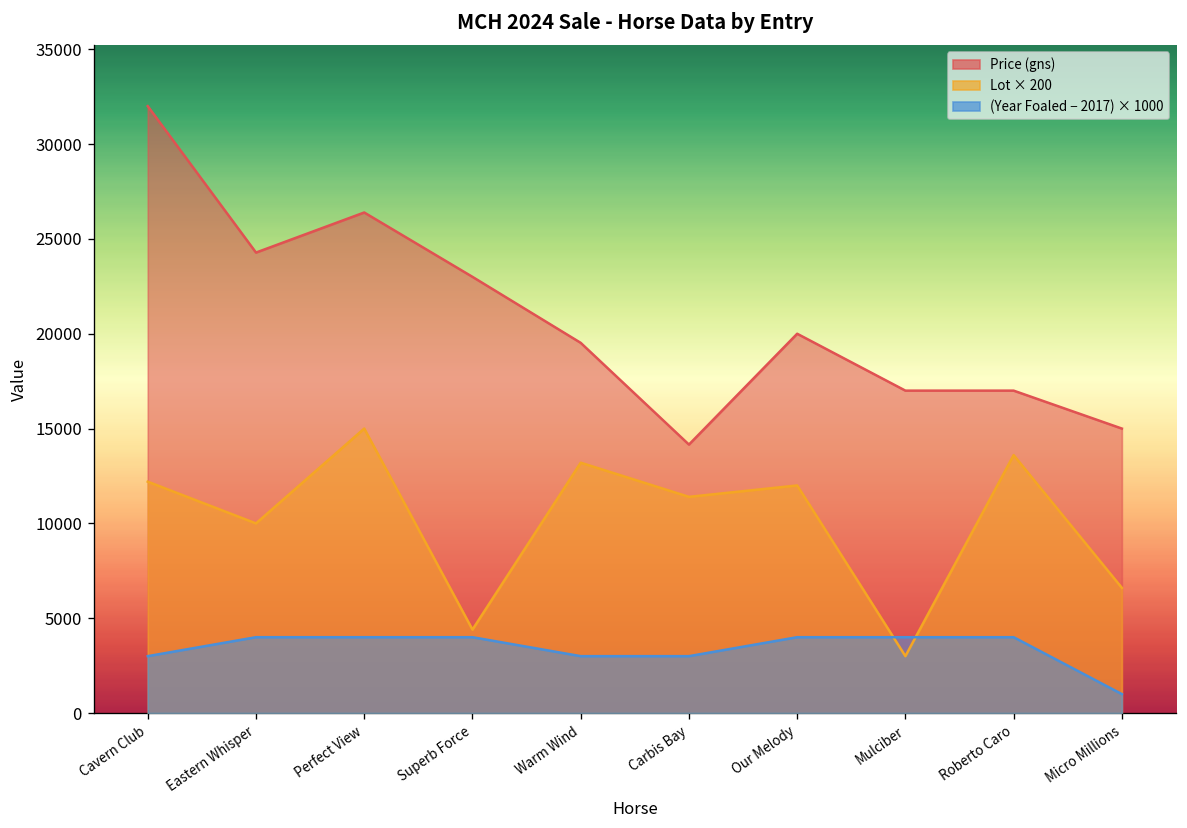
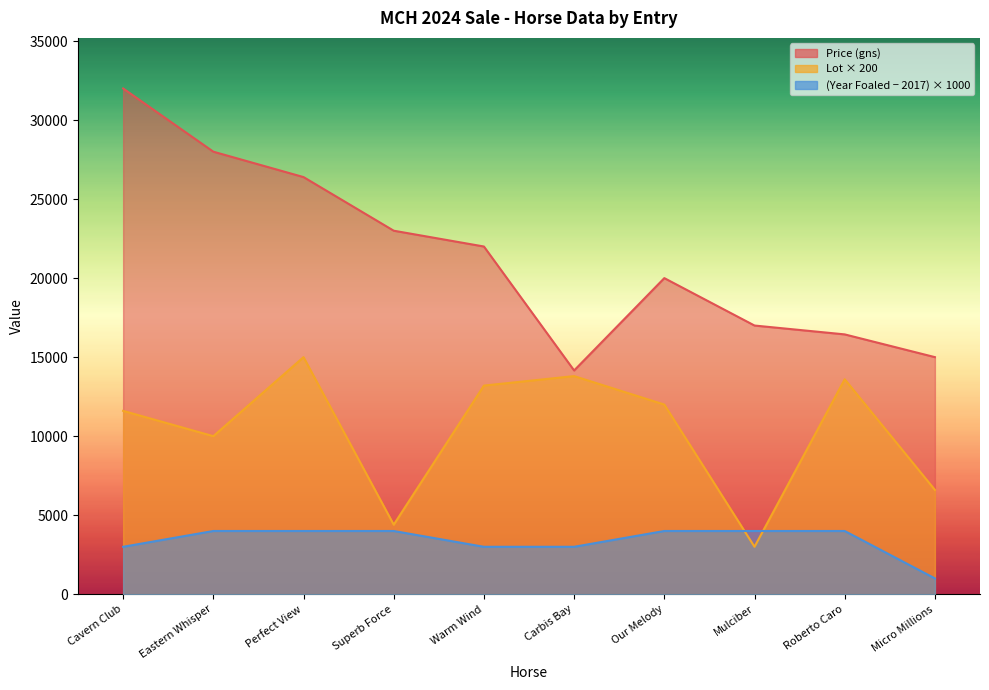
Lot × 200, Cavern Club: 12200 -> 11600
Price (gns), Eastern Whisper: 24300 -> 28000
Price (gns), Warm Wind: 19500 -> 22000
Lot × 200, Carbis Bay: 11400 -> 13800
Price (gns), Roberto Caro: 17000 -> 16400
